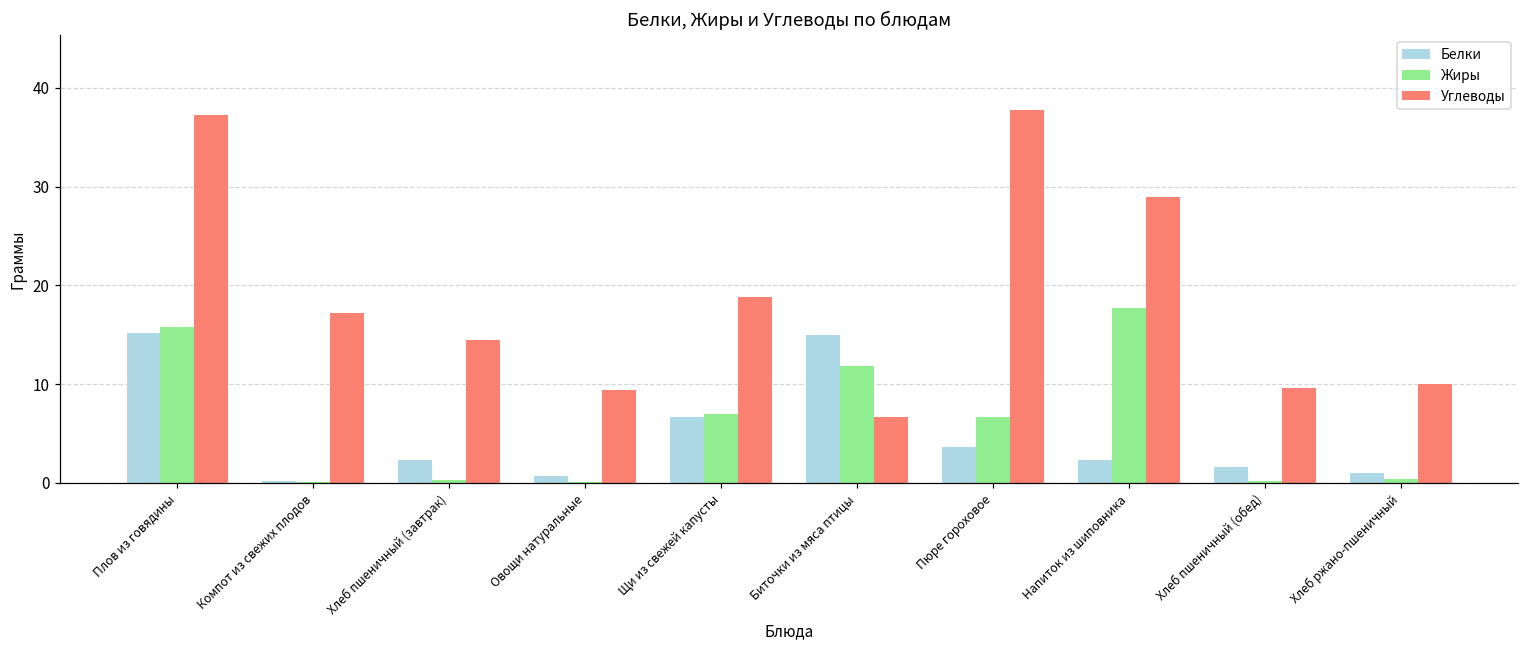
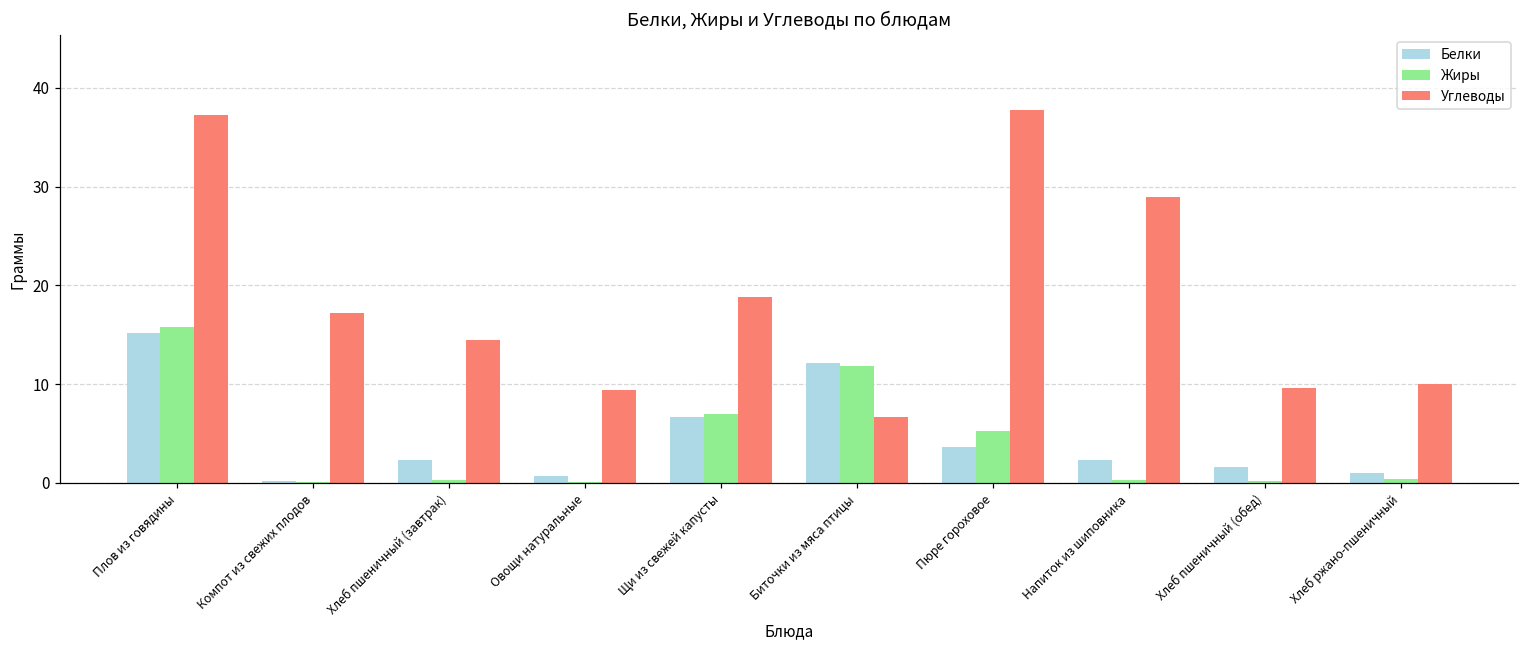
Белки, Биточки из мяса птицы: 15 -> 12
Жиры, Пюре гороховое: 7 -> 5
Жиры, Напиток из шиповника: 18 -> 0
